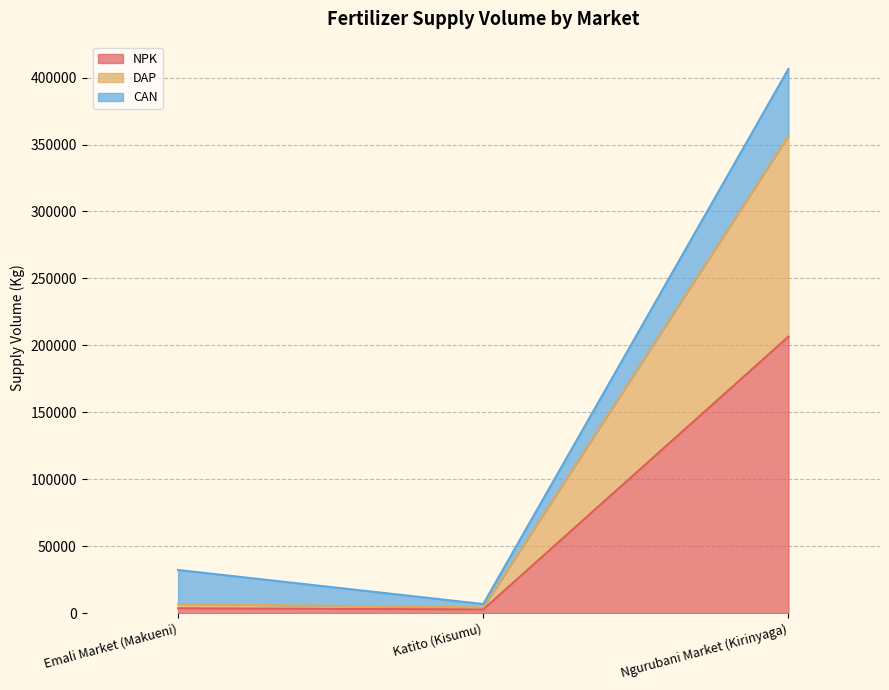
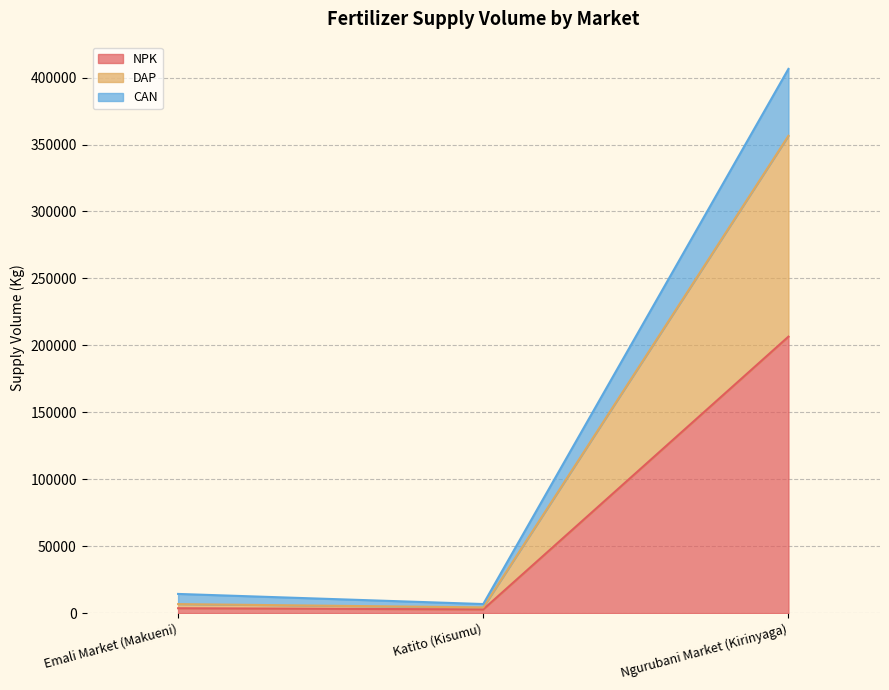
CAN, Emali Market (Makueni): 25000 -> 8000
